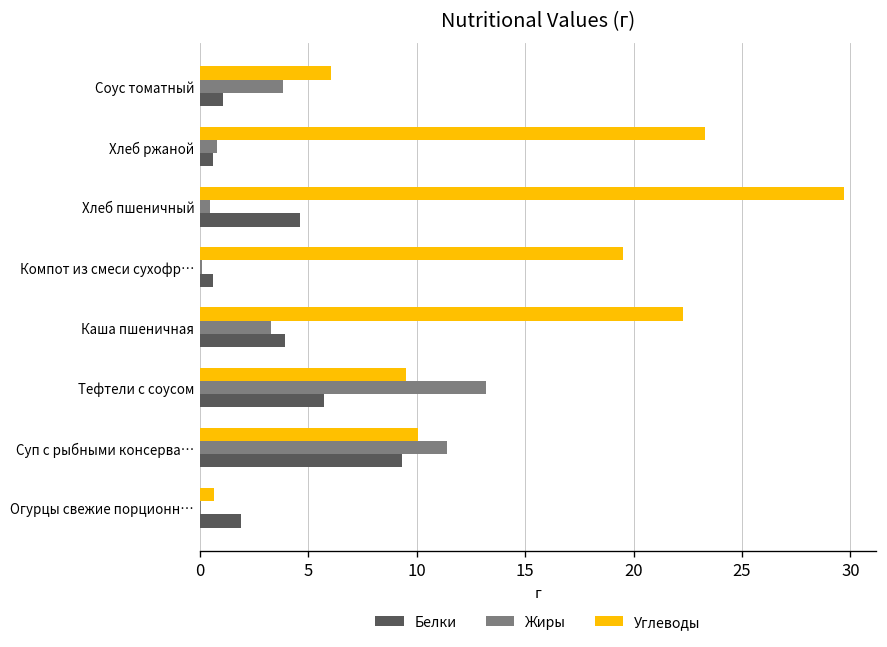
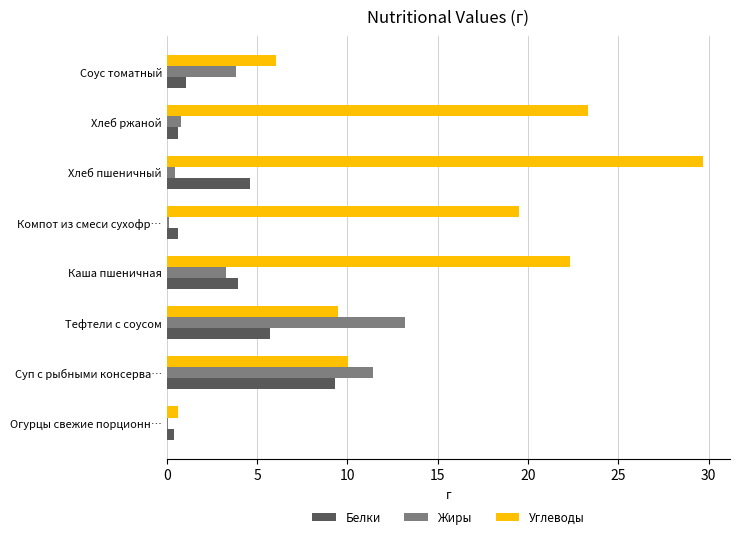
Белки, Огурцы свежие порционн…: 1.9 -> 0.4
